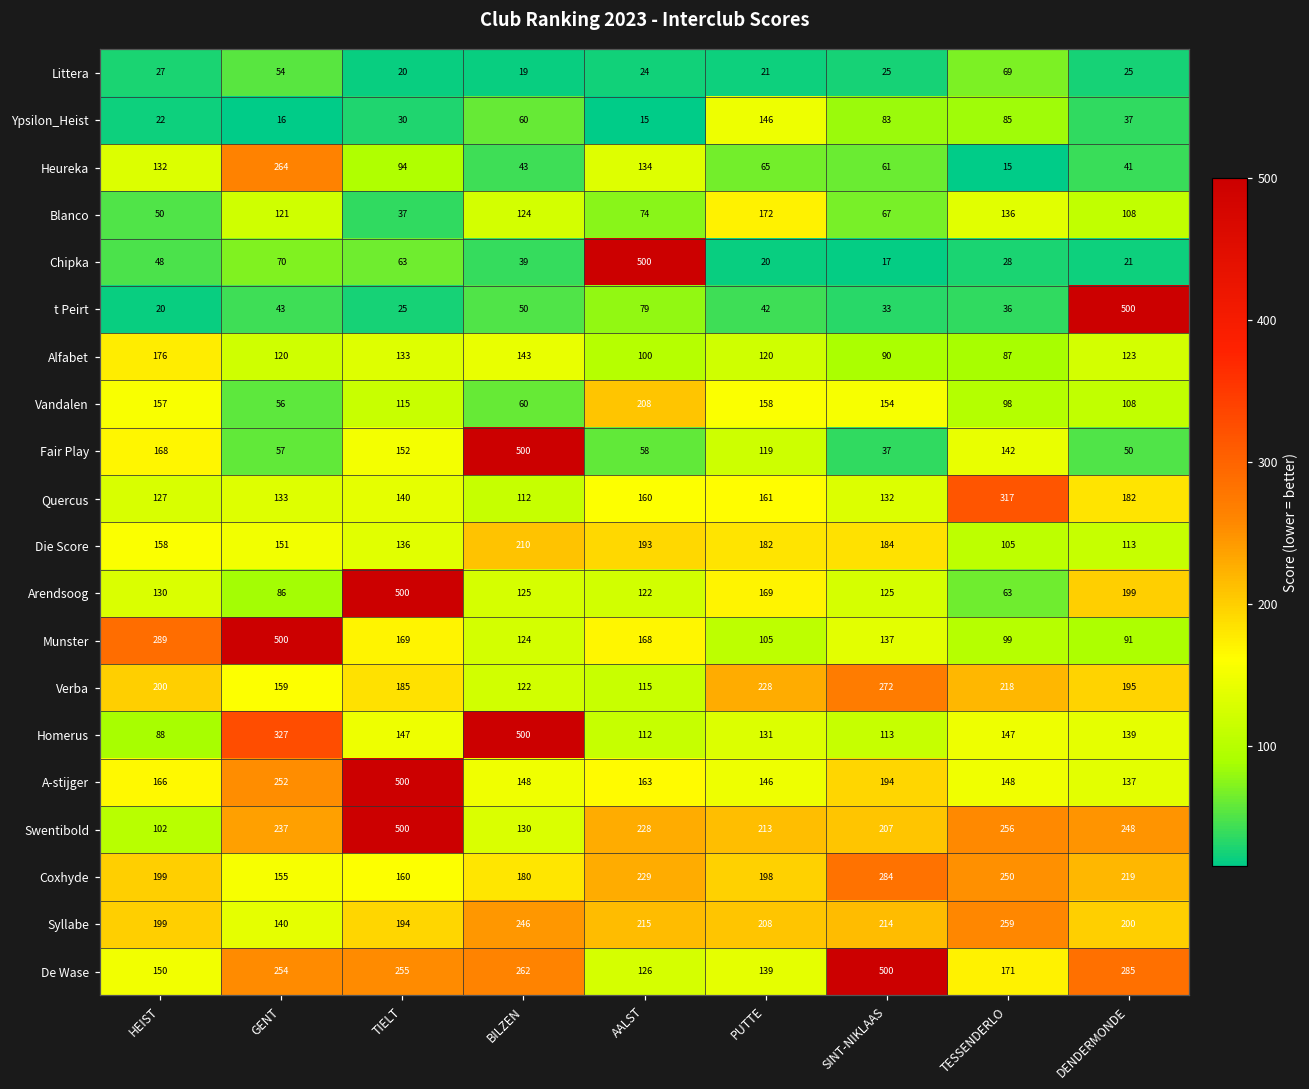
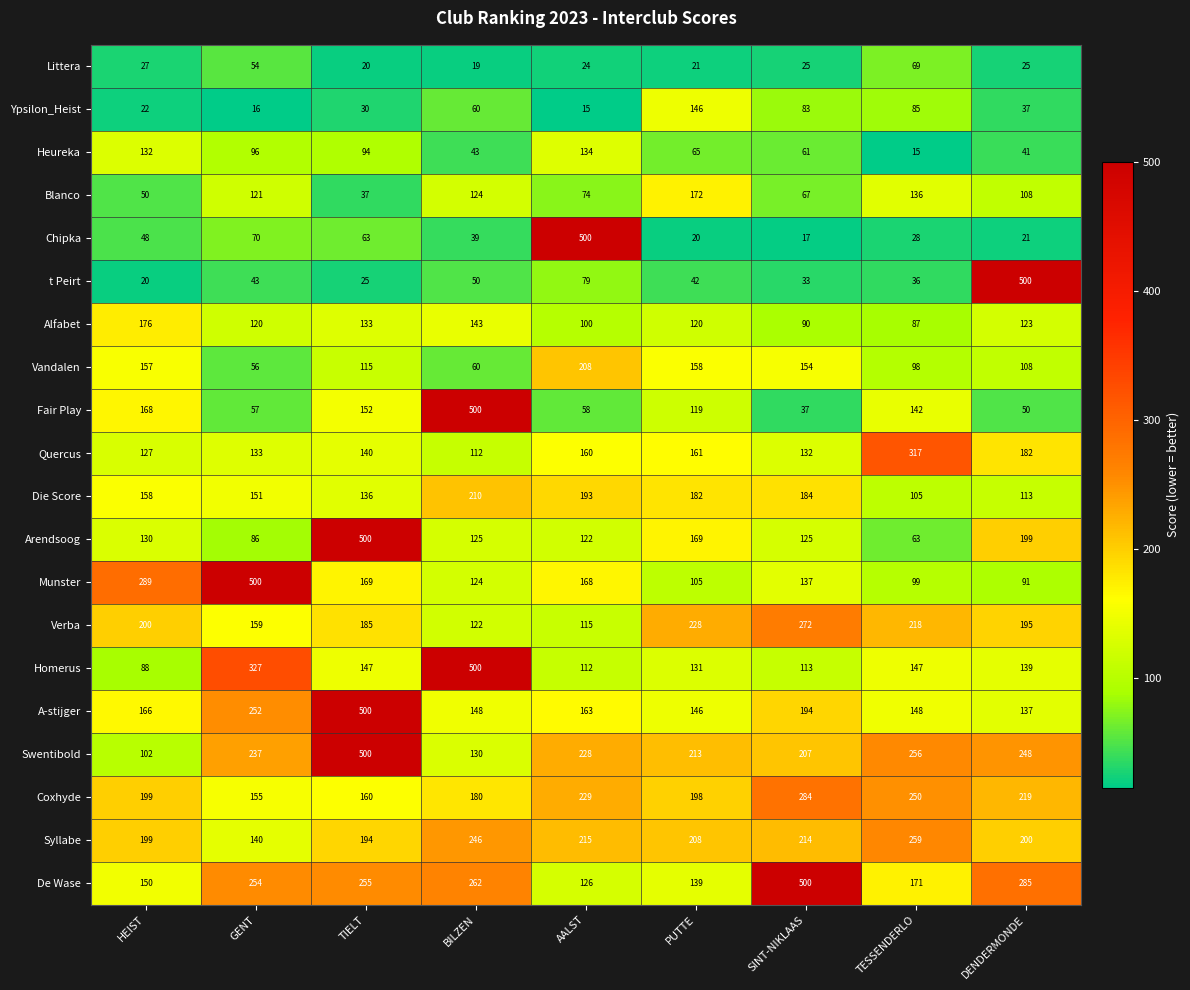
Heureka, GENT: 264 -> 96
